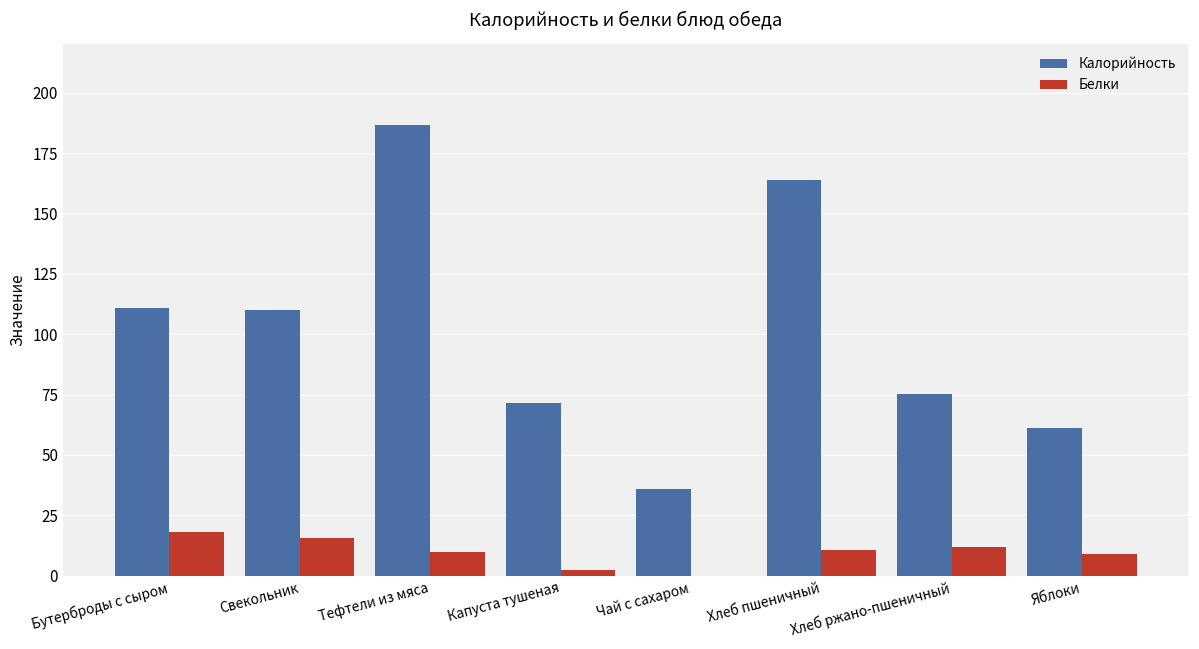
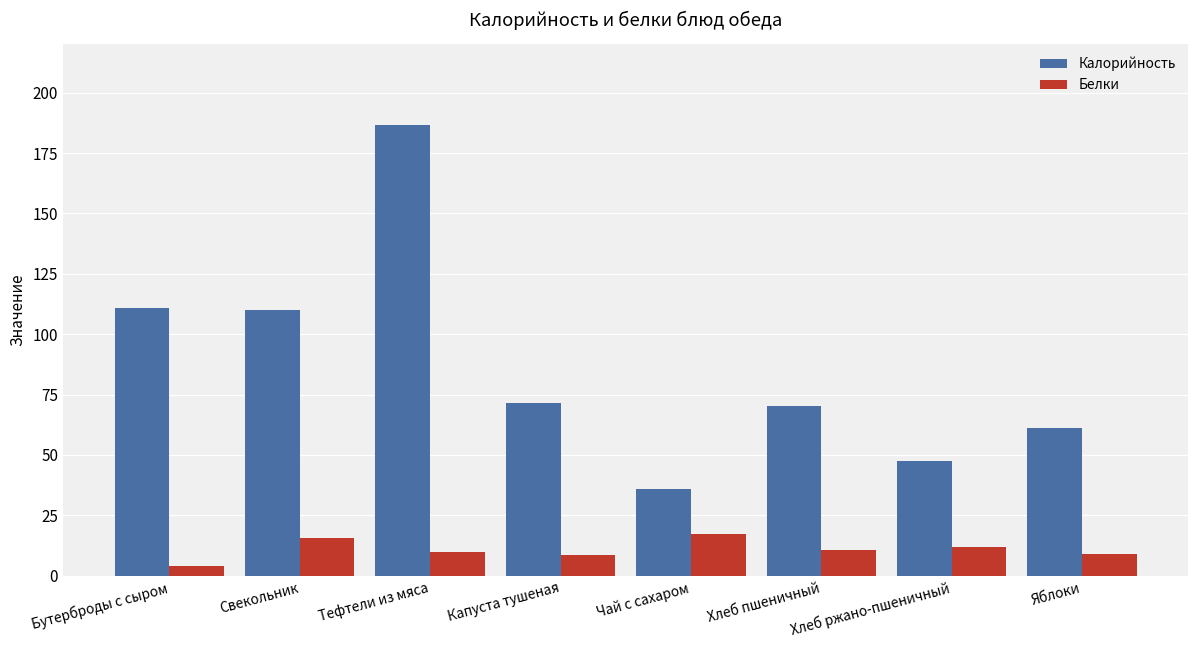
Белки, Бутерброды с сыром: 18 -> 4
Белки, Капуста тушеная: 2 -> 9
Белки, Чай с сахаром: 0 -> 17
Калорийность, Хлеб пшеничный: 164 -> 70
Калорийность, Хлеб ржано-пшеничный: 75 -> 47
